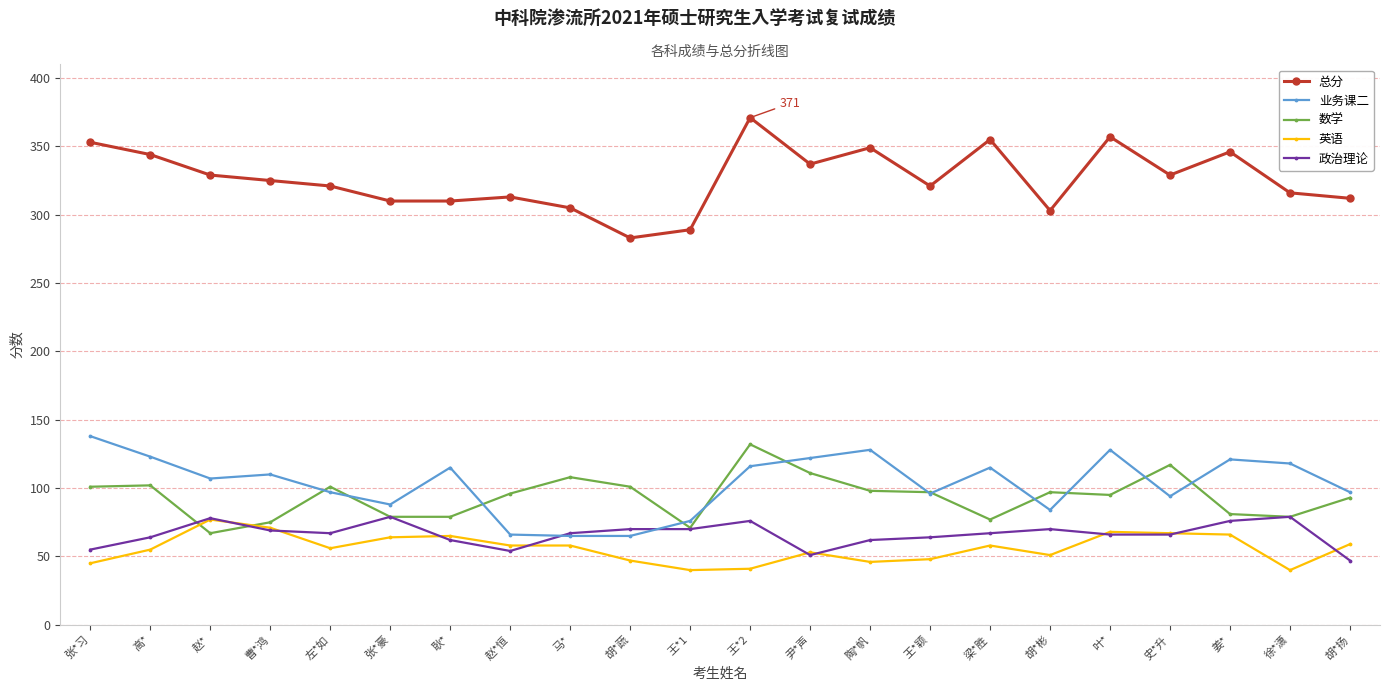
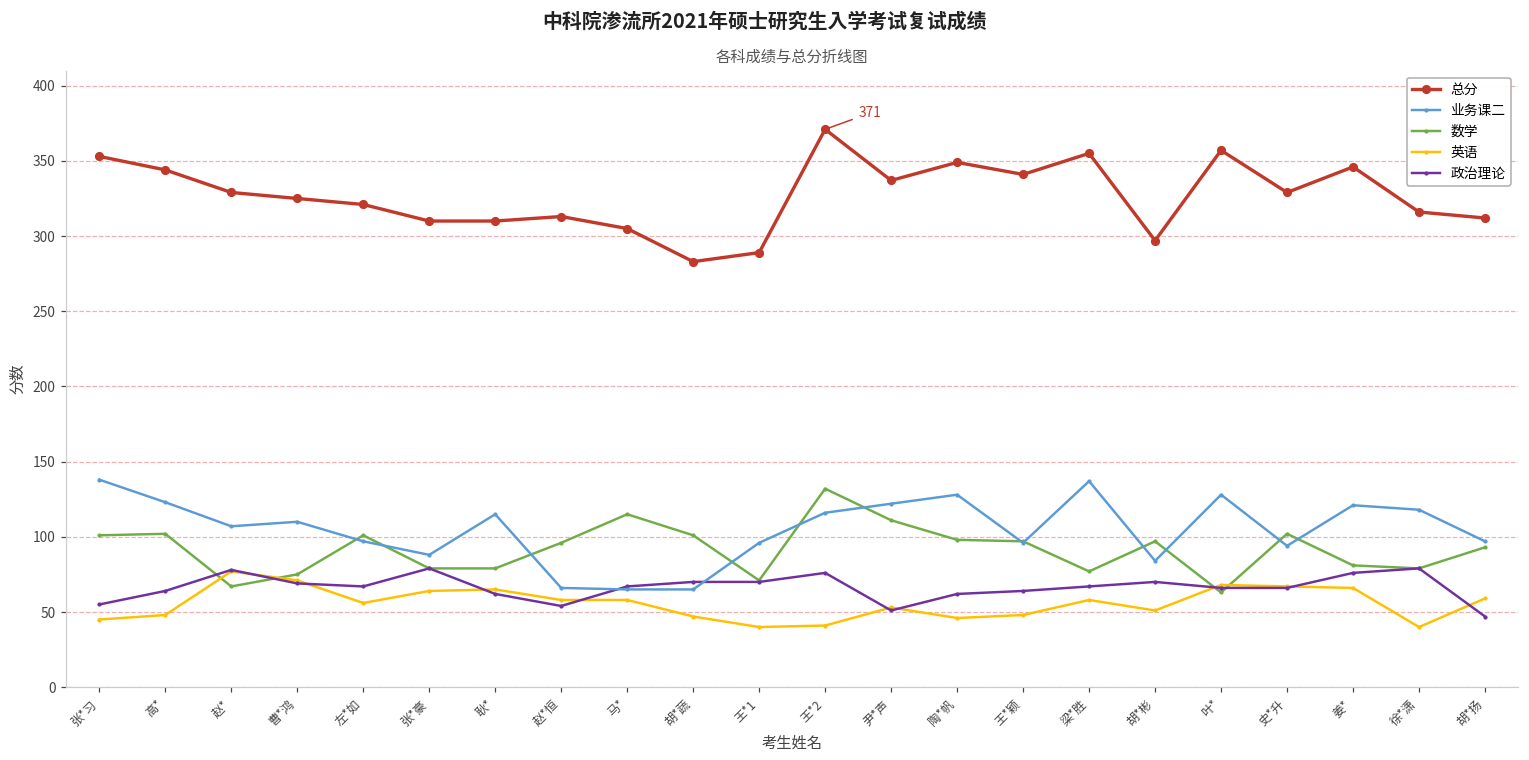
英语, 高*: 55 -> 48
数学, 马*: 108 -> 115
业务课二, 王*1: 76 -> 96
总分, 王*颖: 321 -> 341
业务课二, 梁*胜: 115 -> 137
总分, 胡*彬: 303 -> 297
数学, 叶*: 95 -> 63
数学, 史*升: 117 -> 102
